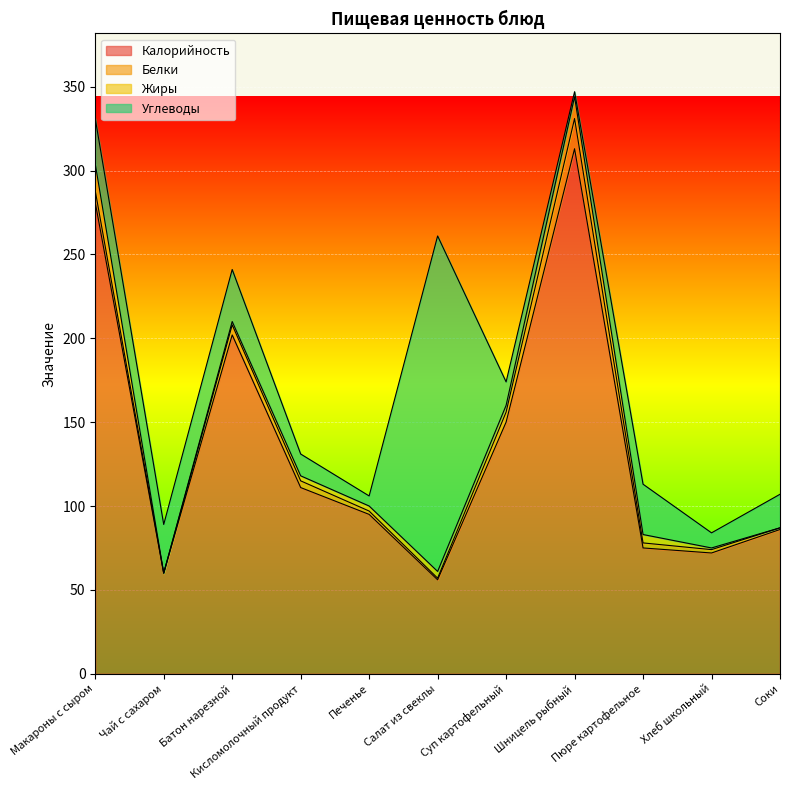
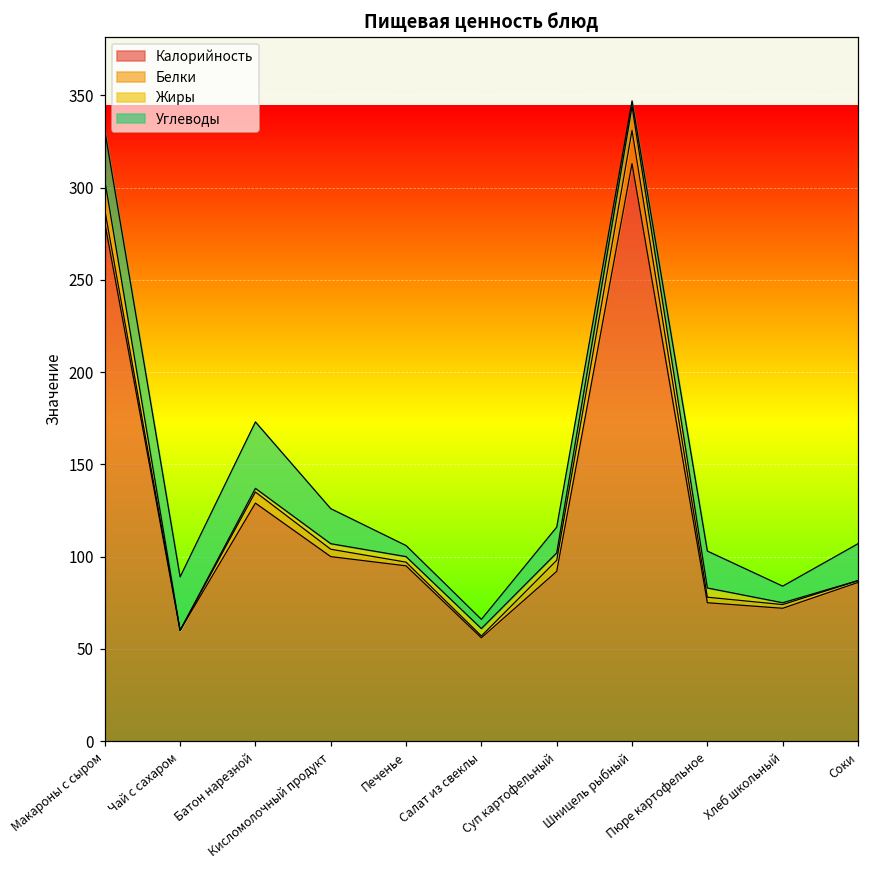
Калорийность, Батон нарезной: 202 -> 129
Углеводы, Батон нарезной: 31 -> 36
Калорийность, Кисломолочный продукт: 111 -> 100
Углеводы, Кисломолочный продукт: 13 -> 19
Углеводы, Салат из свеклы: 200 -> 5
Калорийность, Суп картофельный: 150 -> 92
Углеводы, Пюре картофельное: 30 -> 20
